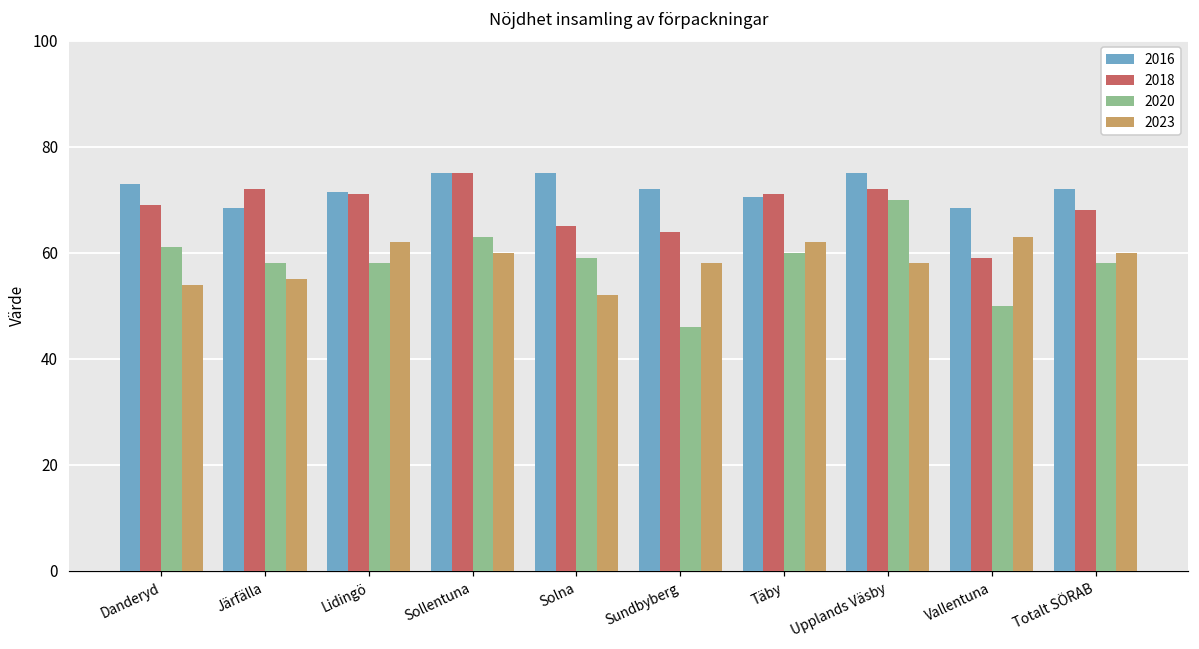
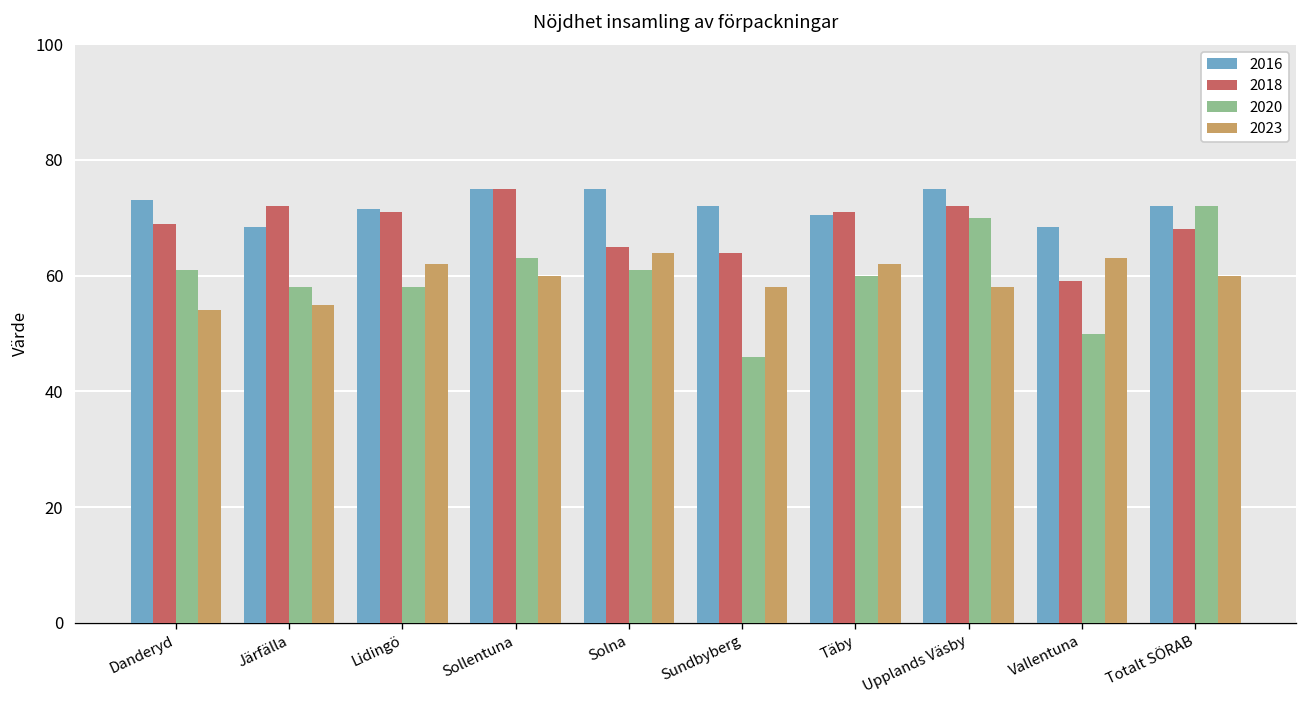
2020, Solna: 59 -> 61
2023, Solna: 52 -> 64
2020, Totalt SÖRAB: 58 -> 72
